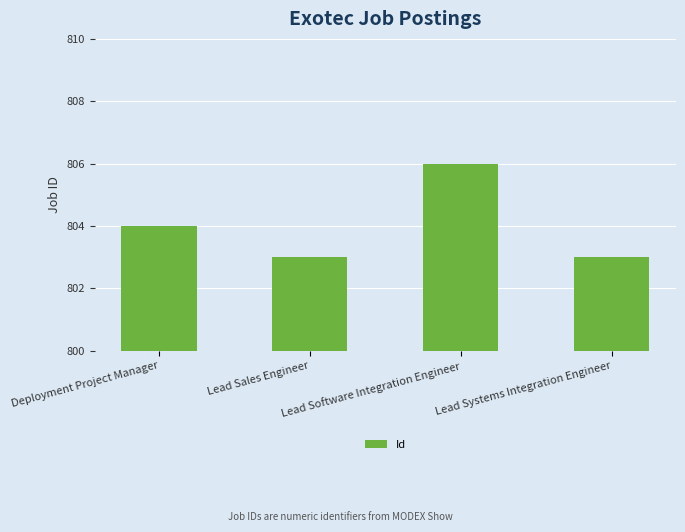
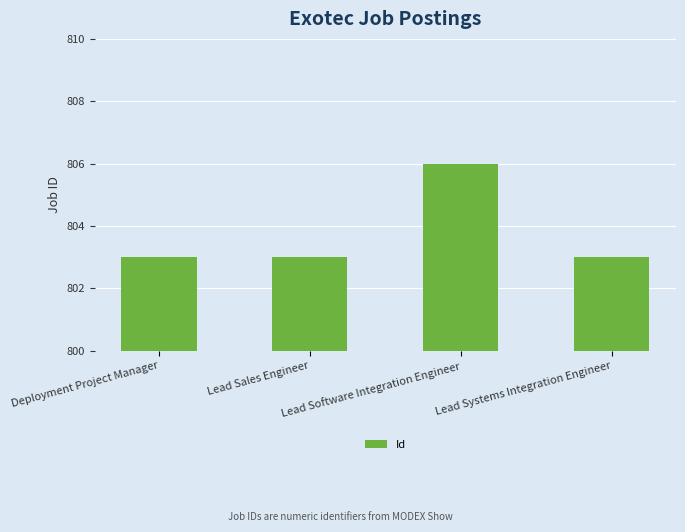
Deployment Project Manager: 804 -> 803
